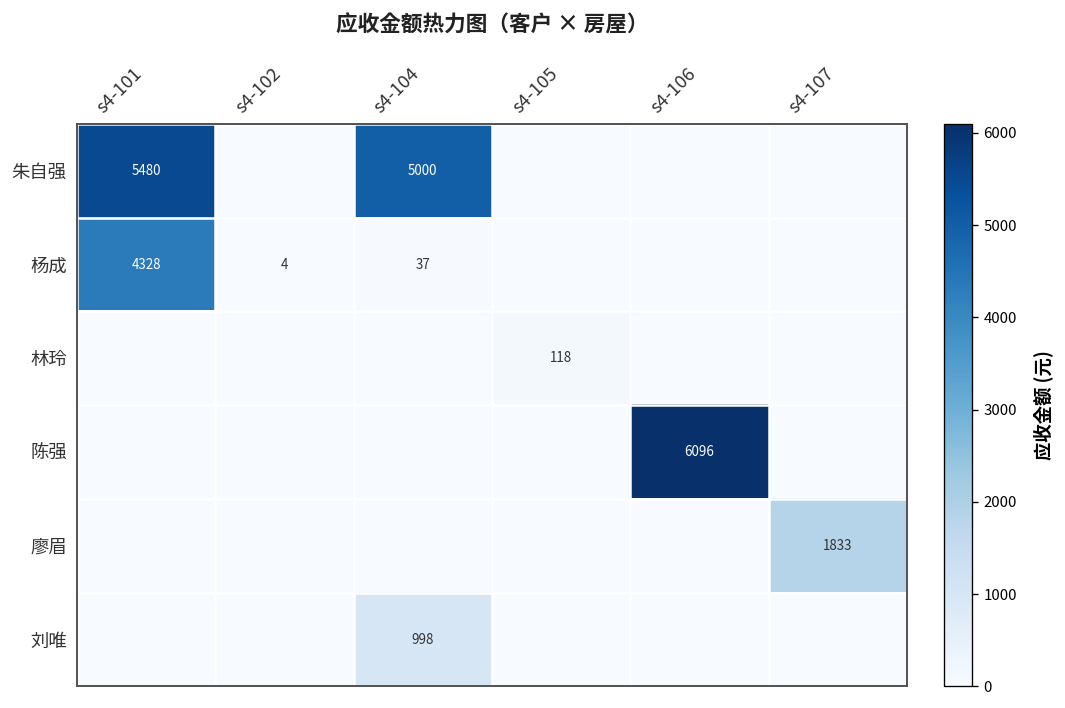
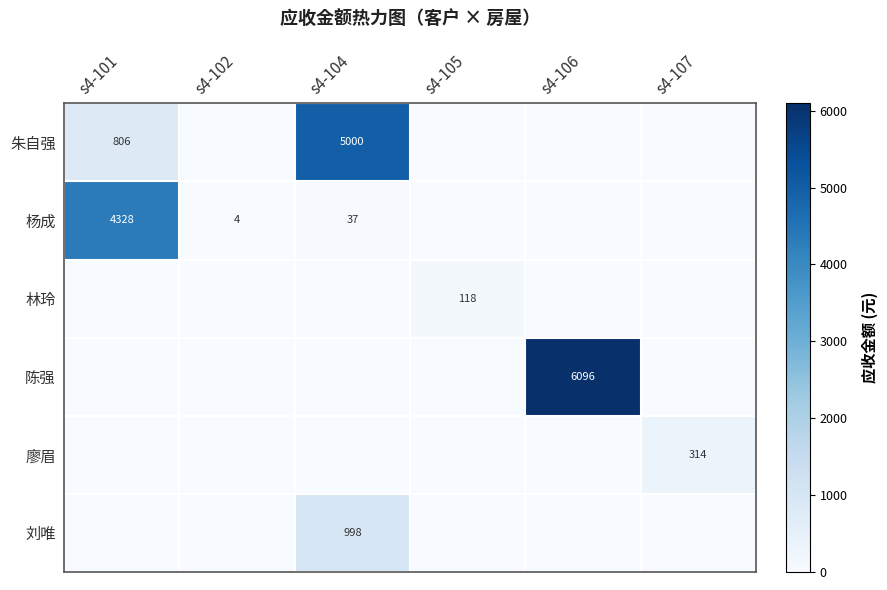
朱自强, s4-101: 5480 -> 806
廖眉, s4-107: 1833 -> 314
